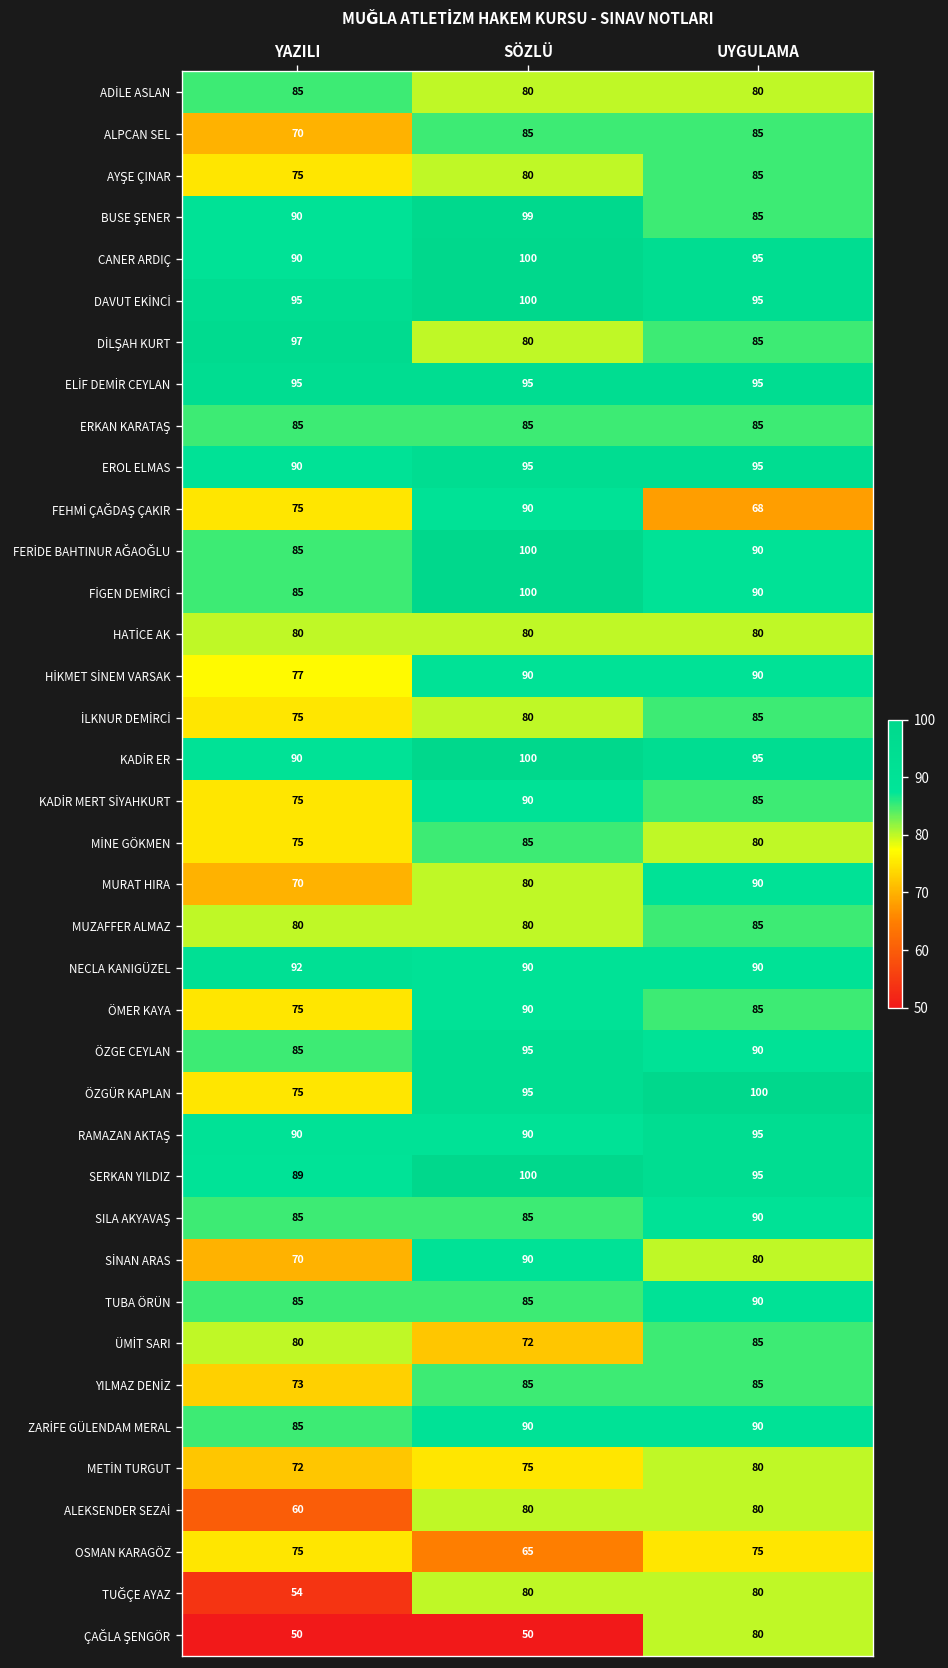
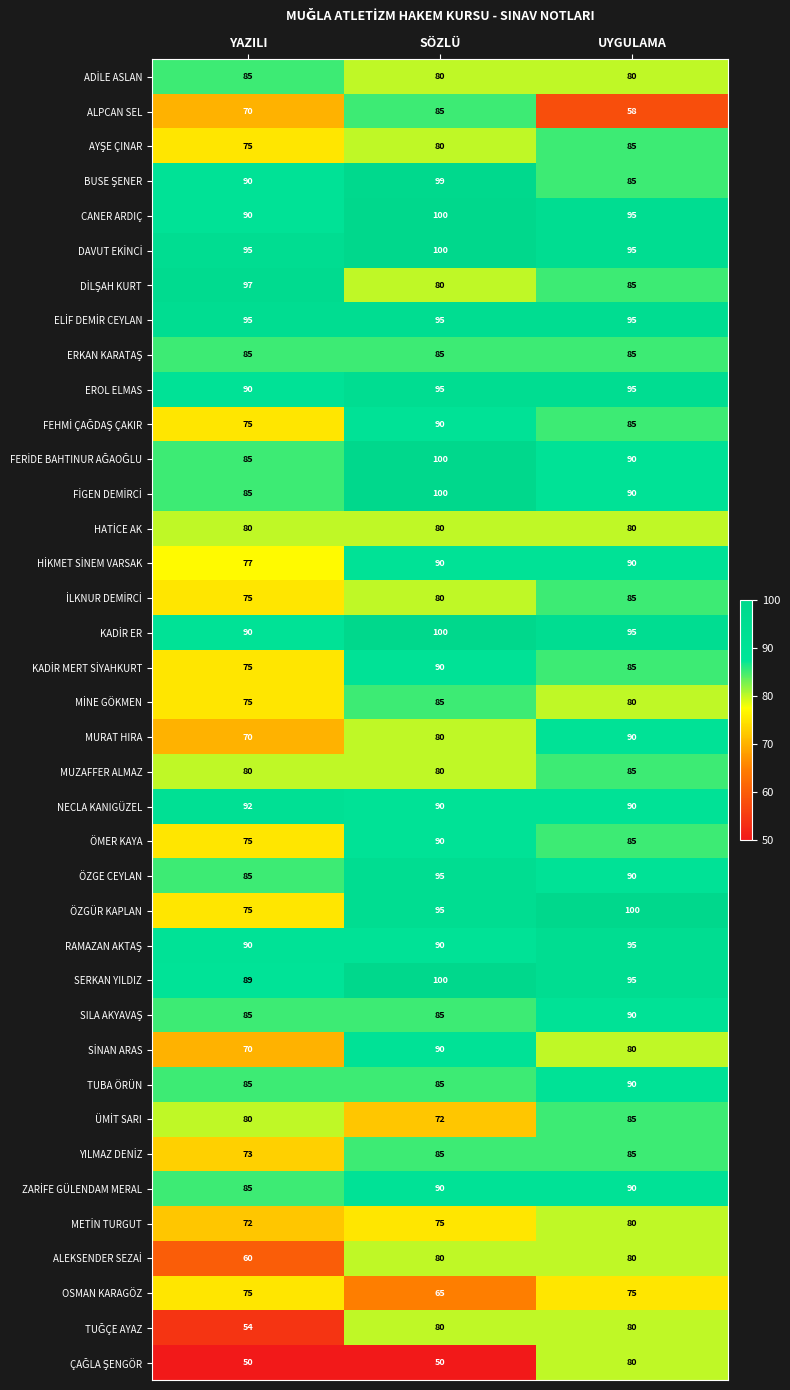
ALPCAN SEL, UYGULAMA: 85 -> 58
FEHMİ ÇAĞDAŞ ÇAKIR, UYGULAMA: 68 -> 85
